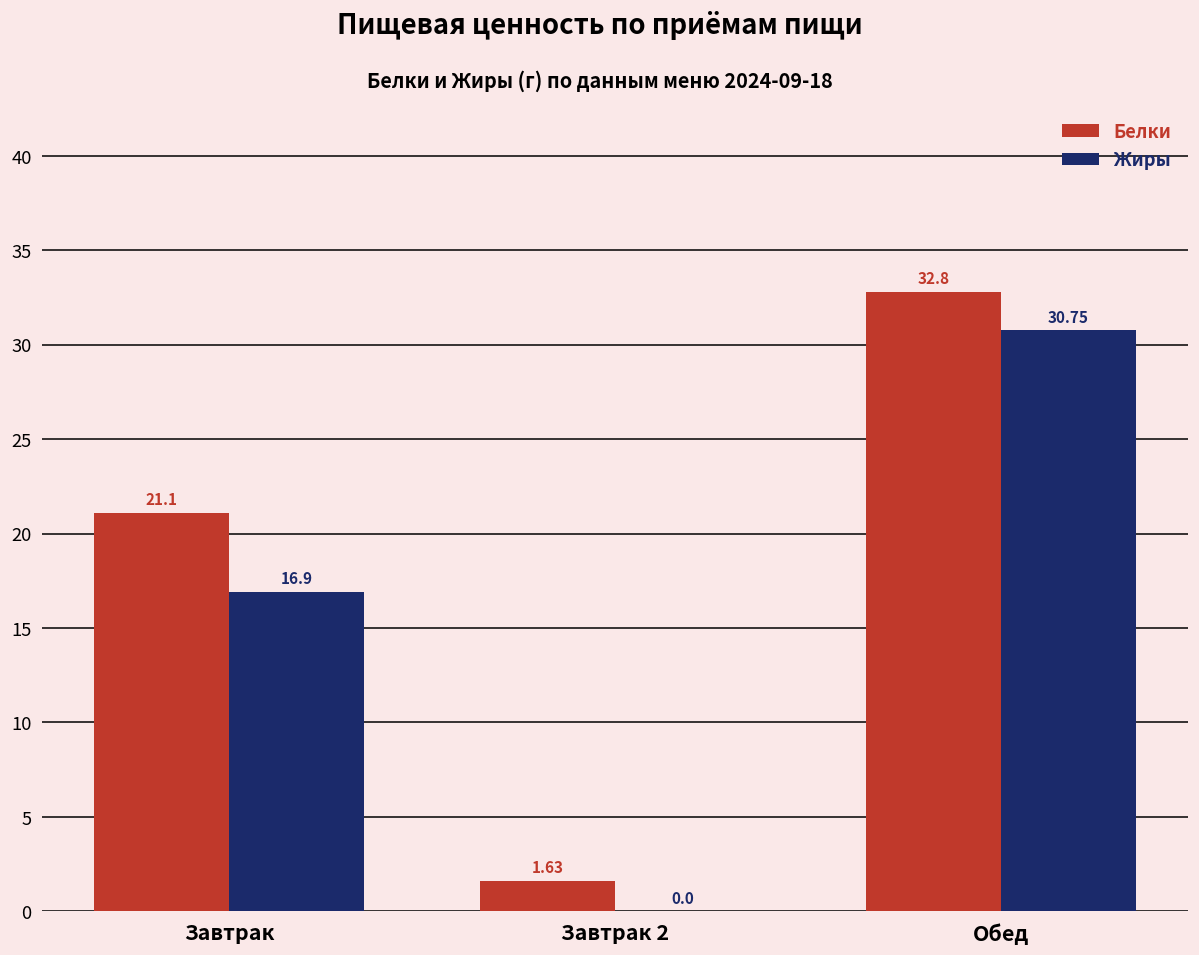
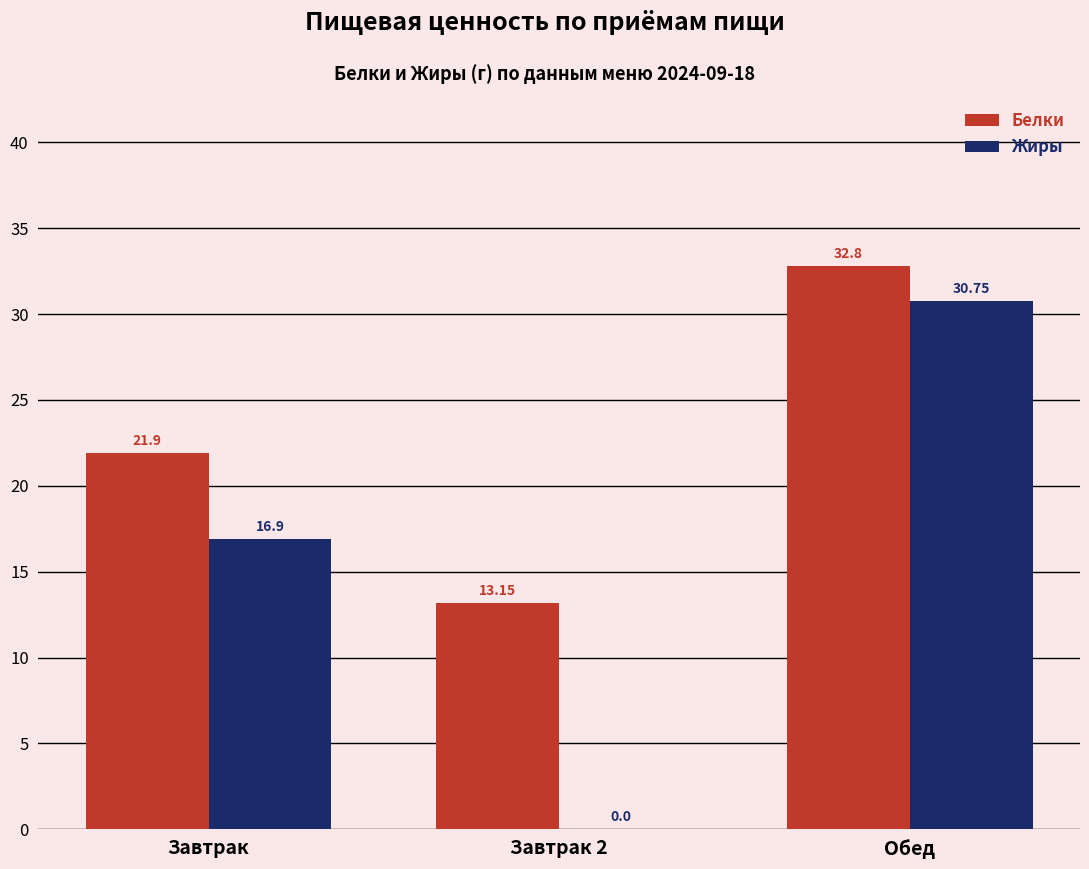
Белки, Завтрак: 21.1 -> 21.9
Белки, Завтрак 2: 1.63 -> 13.15
